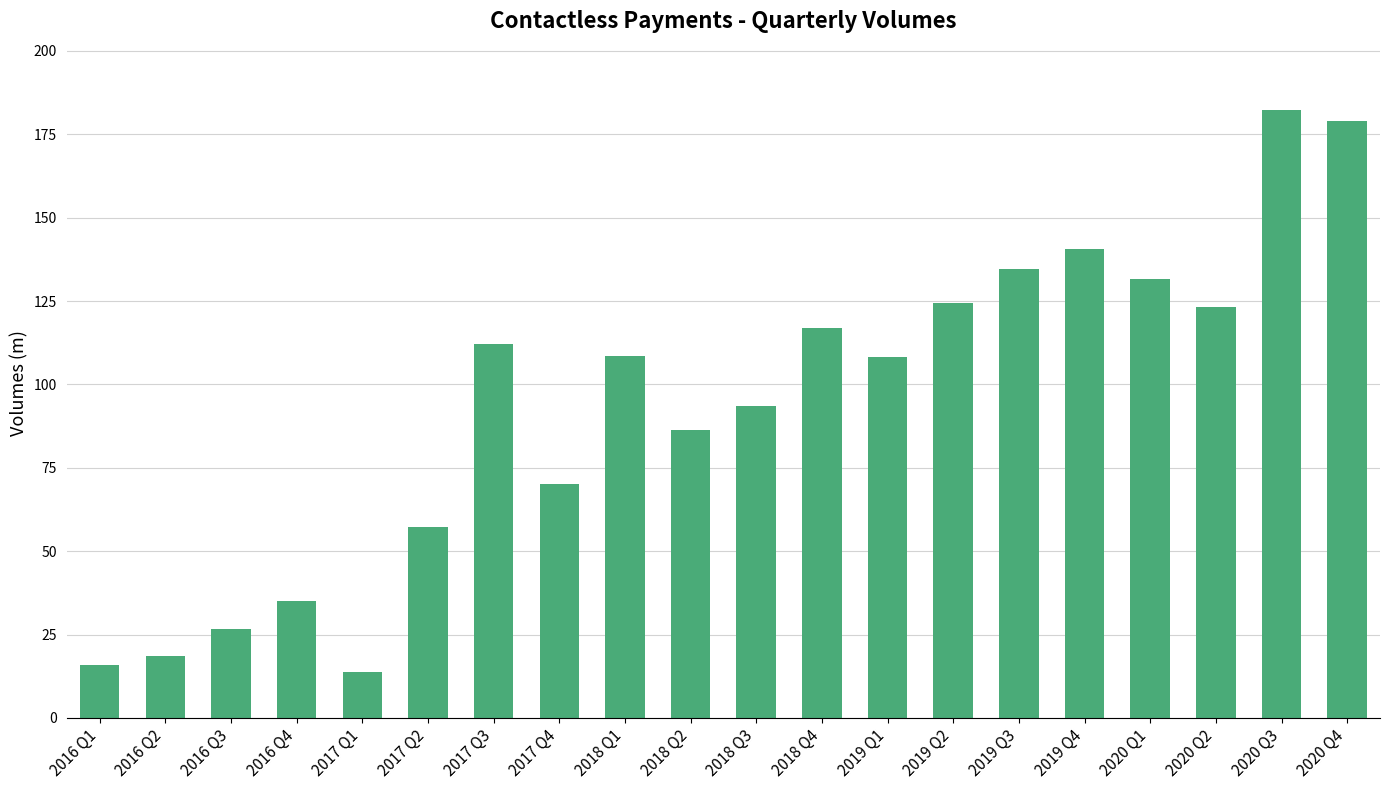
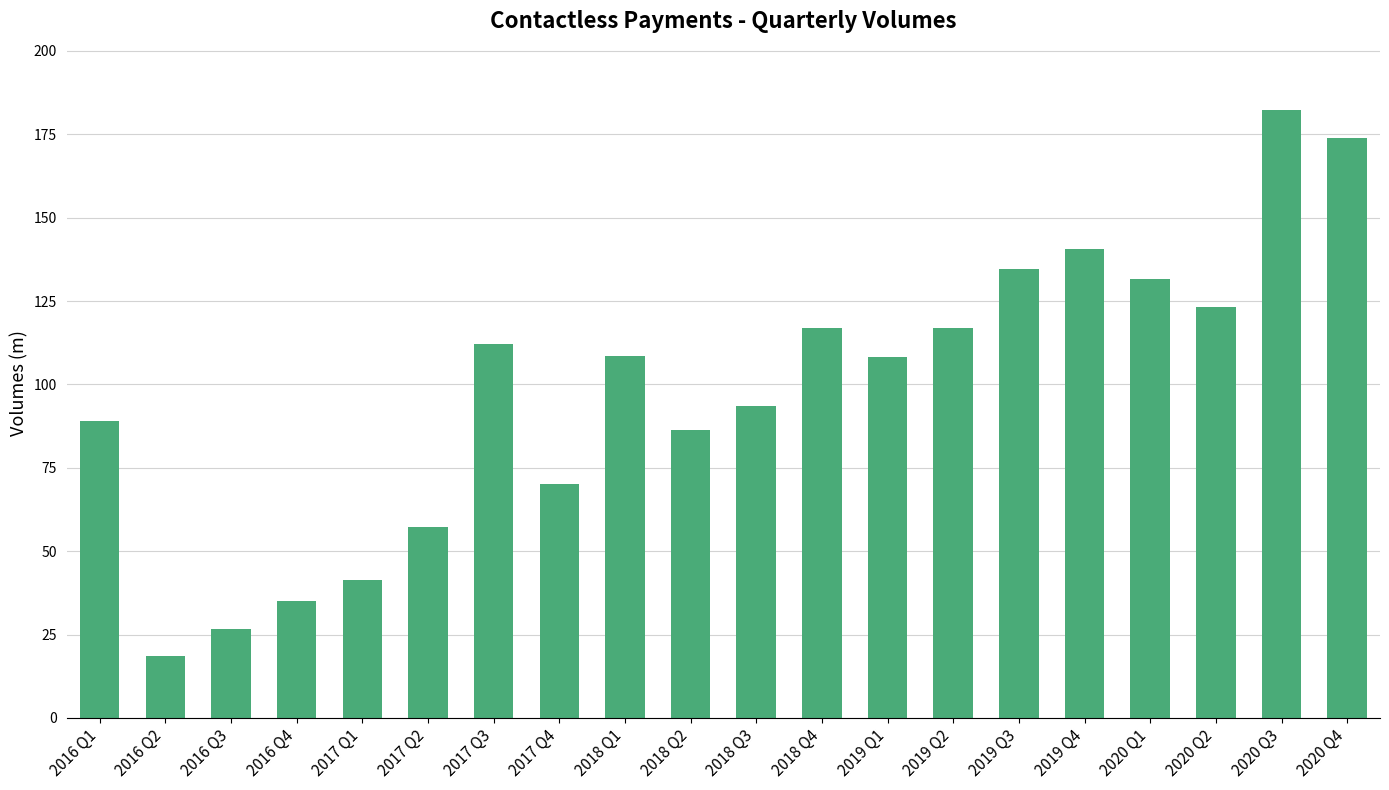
2016 Q1: 16 -> 89
2017 Q1: 14 -> 41
2019 Q2: 124 -> 117
2020 Q4: 179 -> 174
